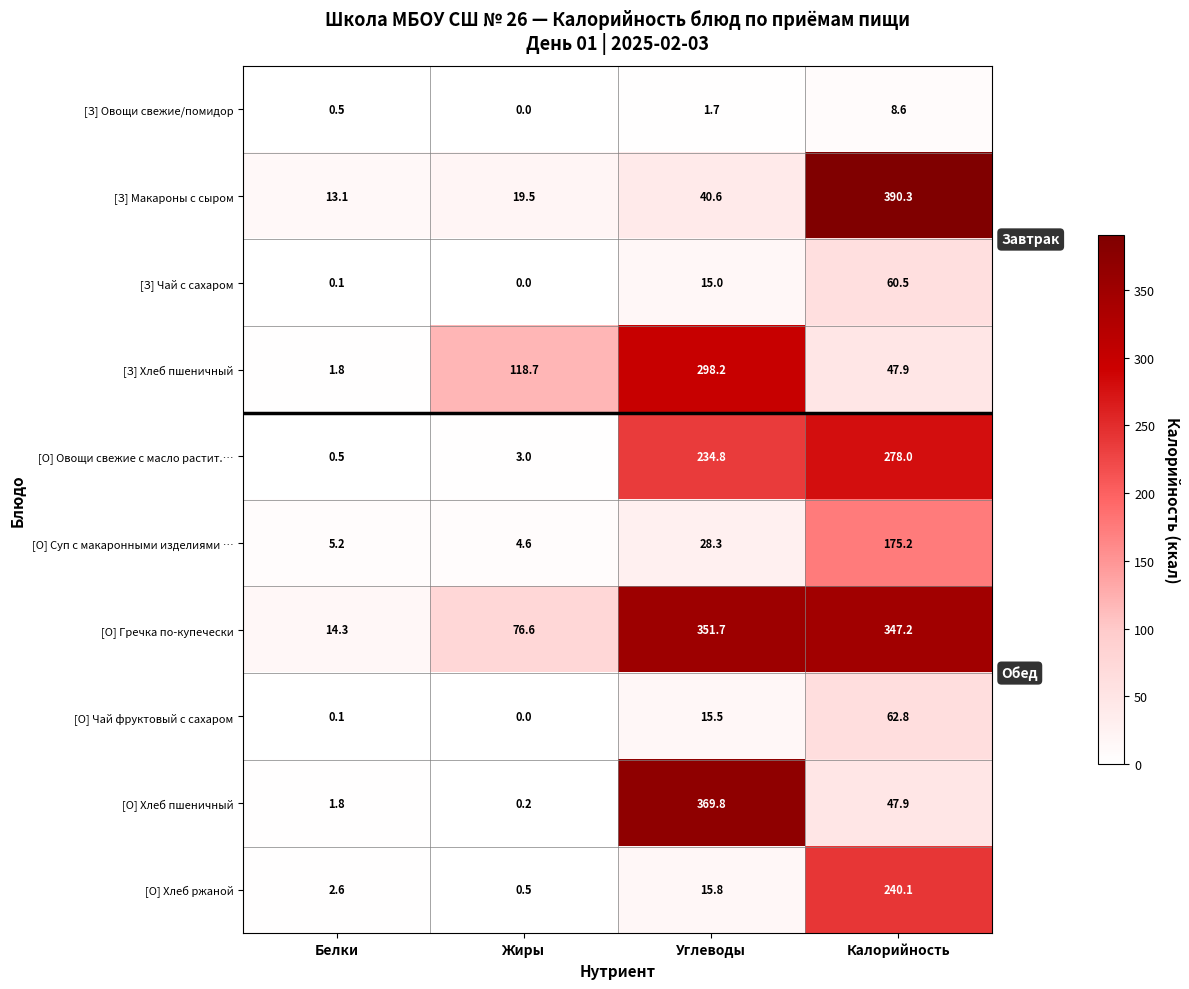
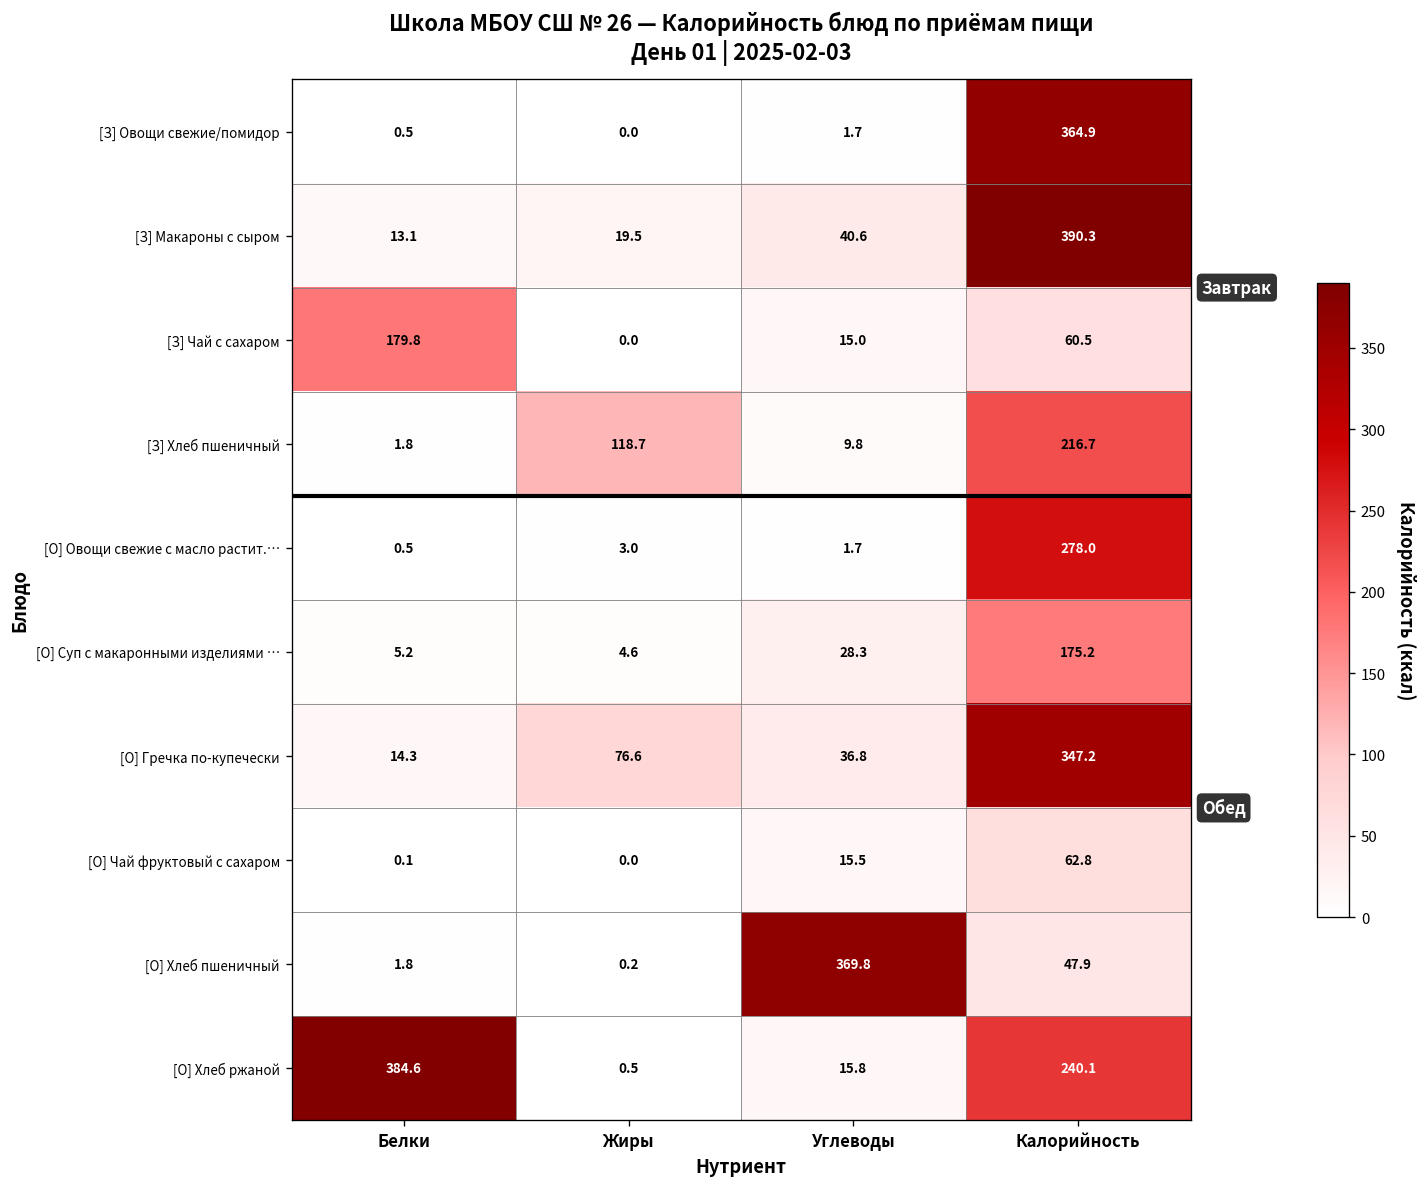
[З] Овощи свежие/помидор, Калорийность: 8.6 -> 364.9
[З] Чай с сахаром, Белки: 0.1 -> 179.8
[З] Хлеб пшеничный, Углеводы: 298.2 -> 9.8
[З] Хлеб пшеничный, Калорийность: 47.9 -> 216.7
[О] Овощи свежие с масло растит.…, Углеводы: 234.8 -> 1.7
[О] Гречка по-купечески, Углеводы: 351.7 -> 36.8
[О] Хлеб ржаной, Белки: 2.6 -> 384.6
